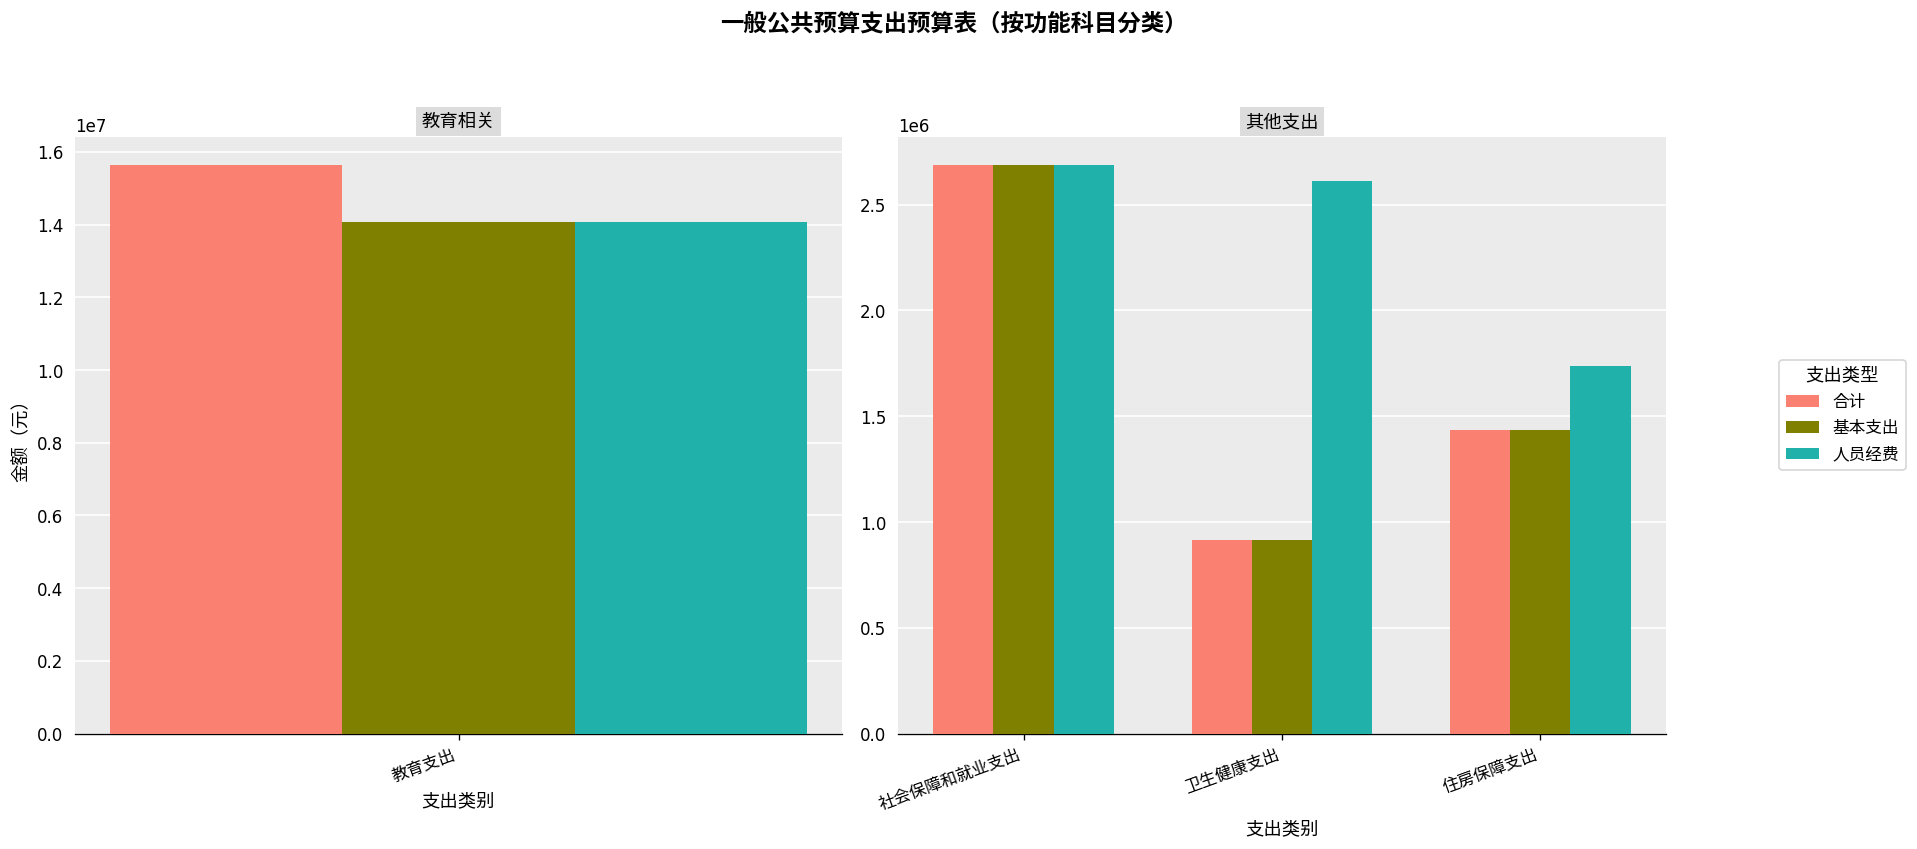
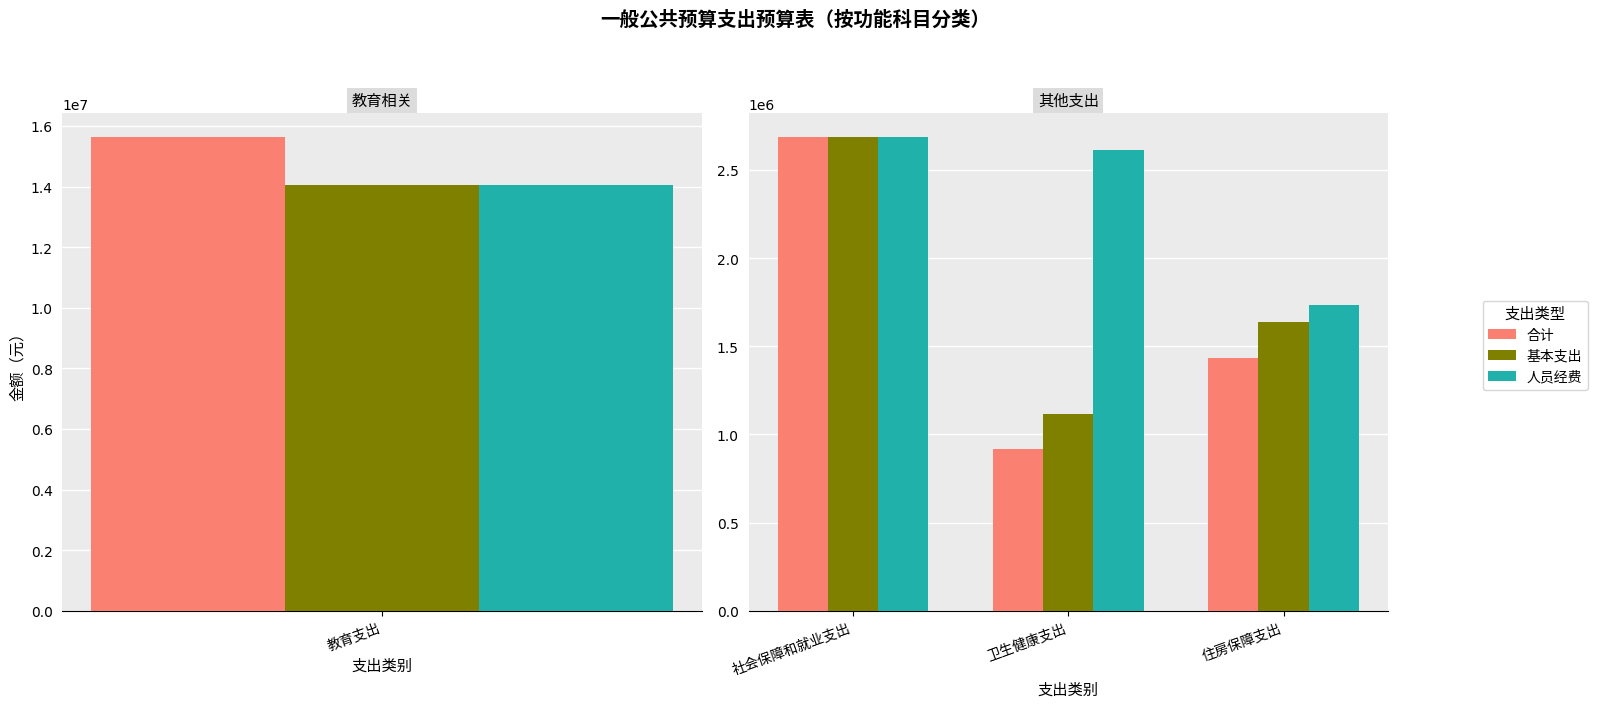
其他支出, 基本支出, 卫生健康支出: 920000 -> 1110000
其他支出, 基本支出, 住房保障支出: 1430000 -> 1640000
